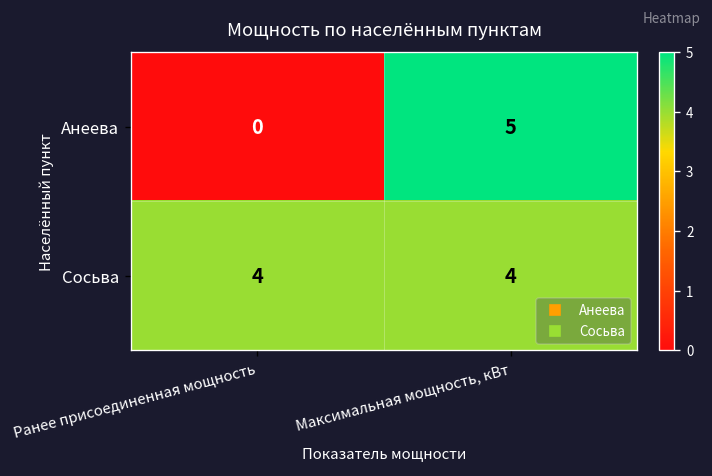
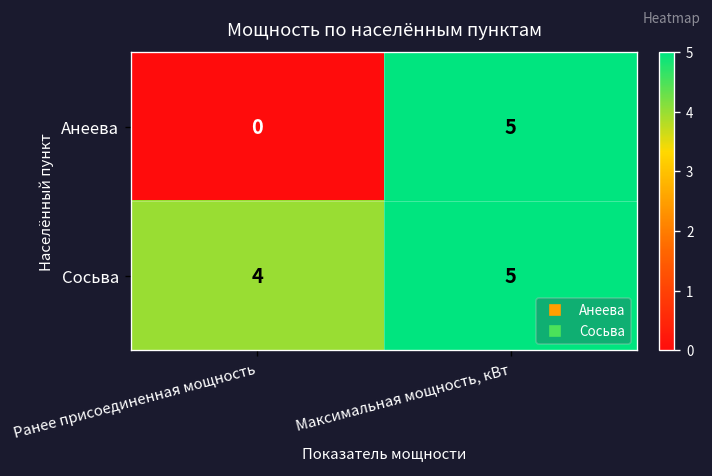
Сосьва, Максимальная мощность, кВт: 4 -> 5
